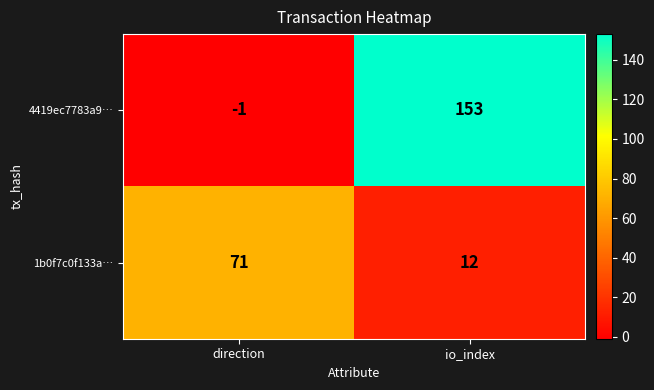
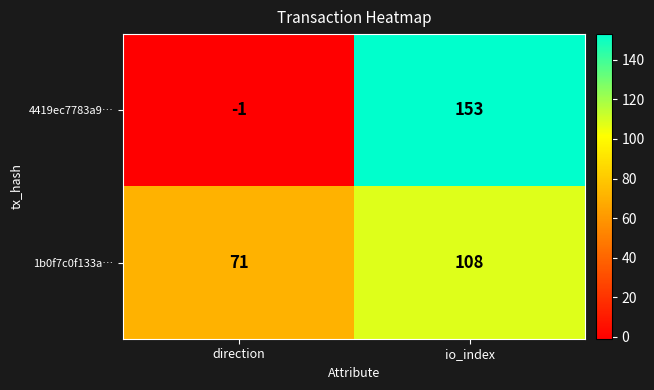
1b0f7c0f133a…, io_index: 12 -> 108
